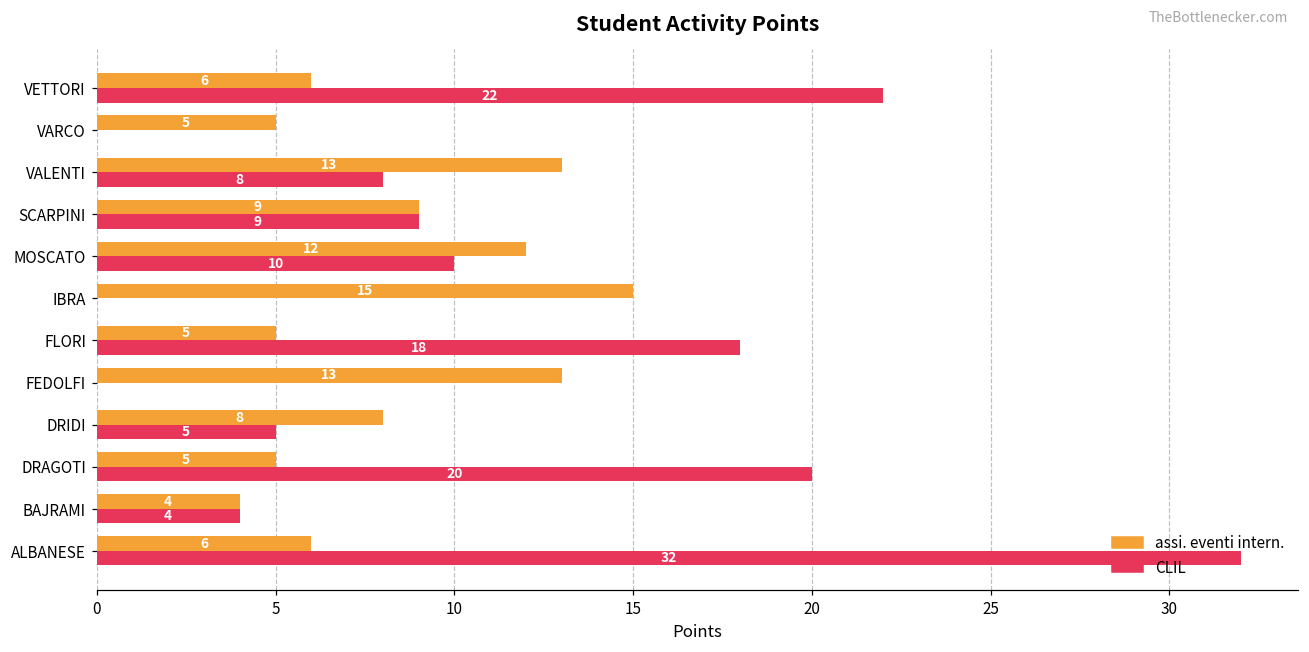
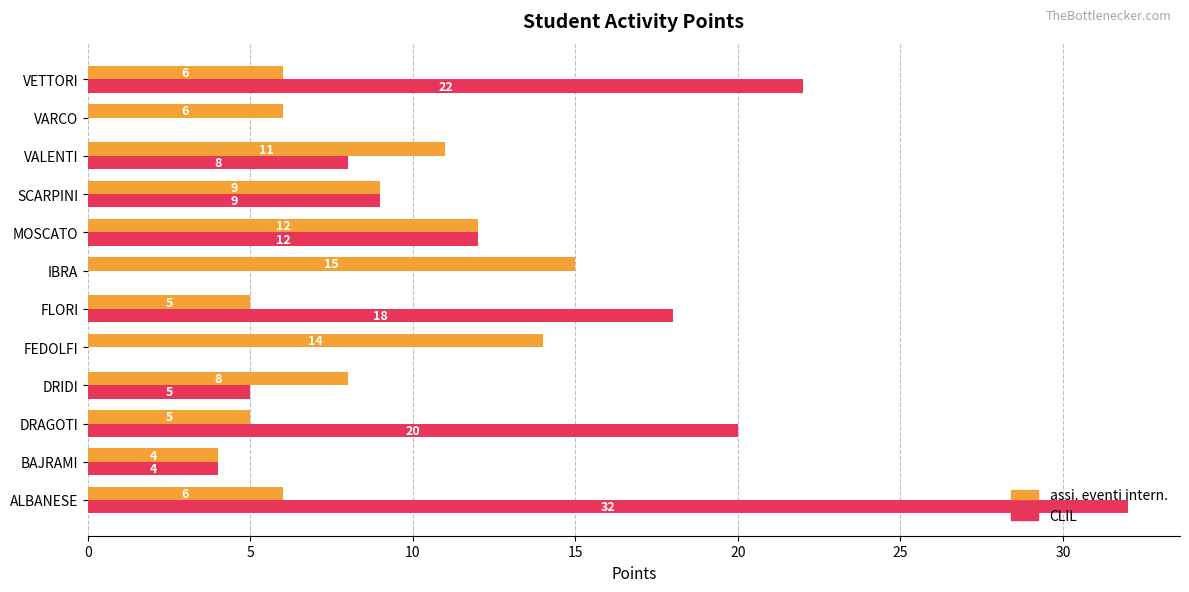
assi. eventi intern., VARCO: 5 -> 6
assi. eventi intern., VALENTI: 13 -> 11
CLIL, MOSCATO: 10 -> 12
assi. eventi intern., FEDOLFI: 13 -> 14
